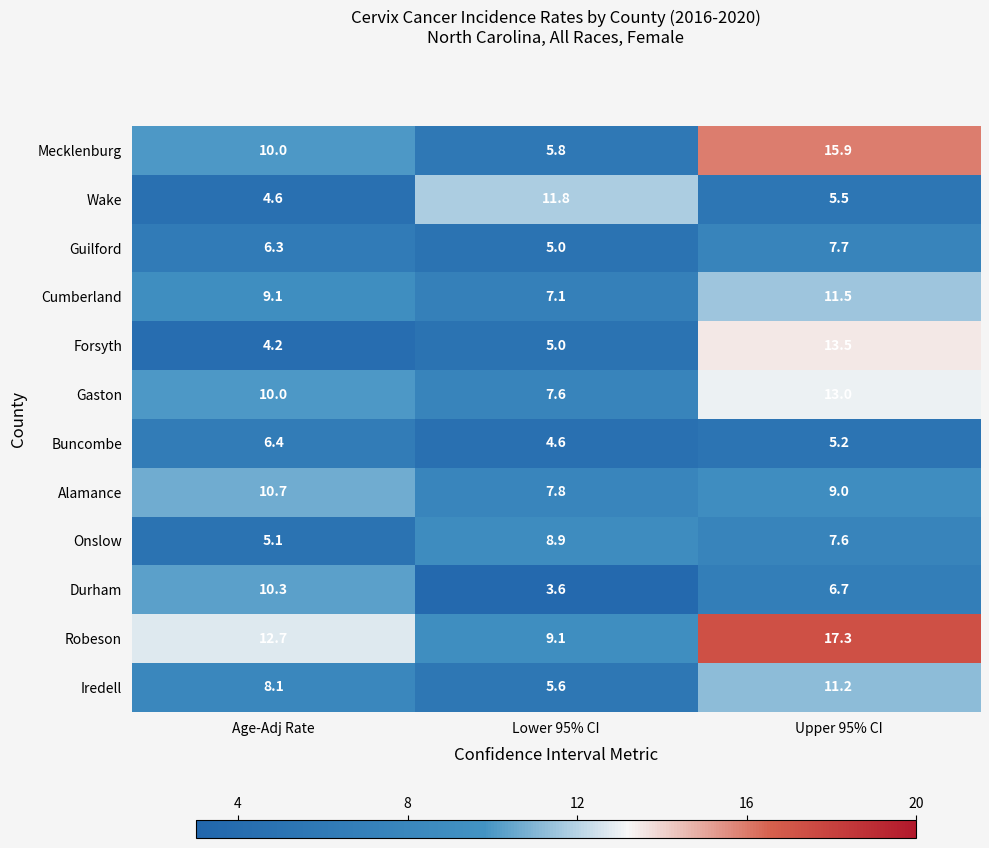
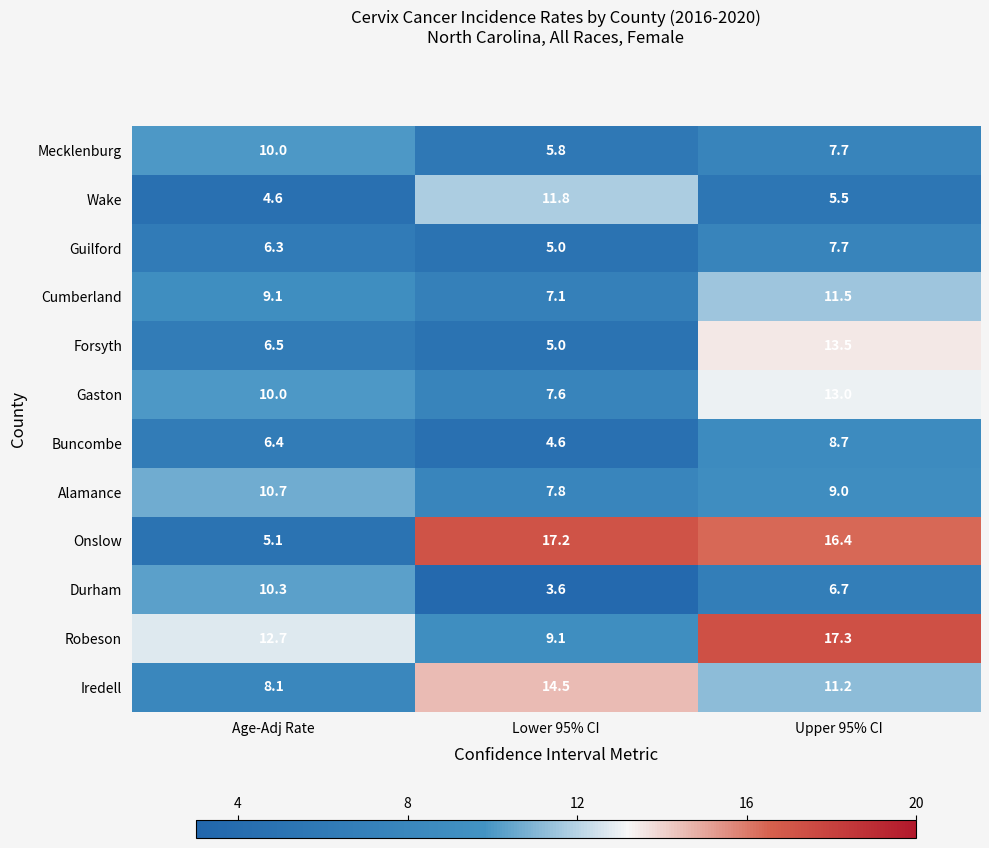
Mecklenburg, Upper 95% CI: 15.9 -> 7.7
Forsyth, Age-Adj Rate: 4.2 -> 6.5
Buncombe, Upper 95% CI: 5.2 -> 8.7
Onslow, Lower 95% CI: 8.9 -> 17.2
Onslow, Upper 95% CI: 7.6 -> 16.4
Iredell, Lower 95% CI: 5.6 -> 14.5
